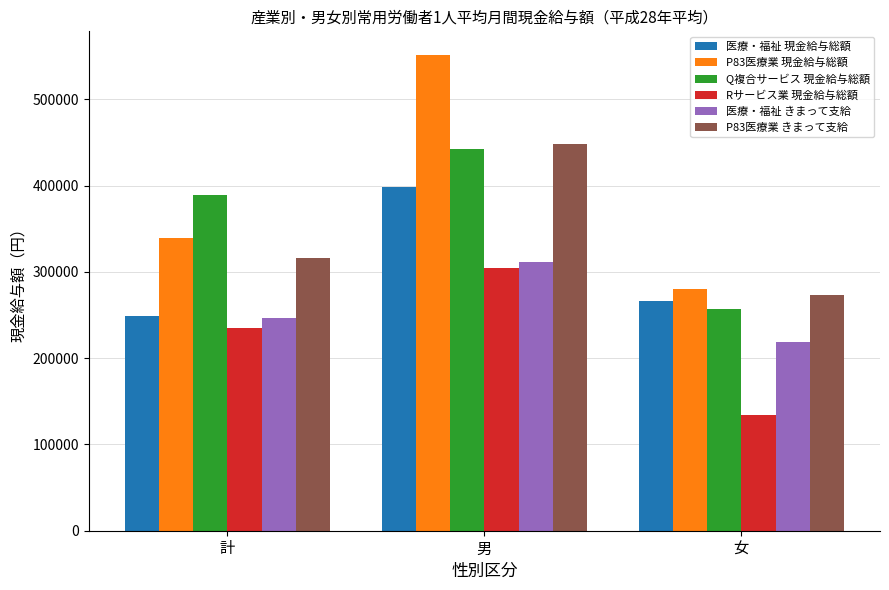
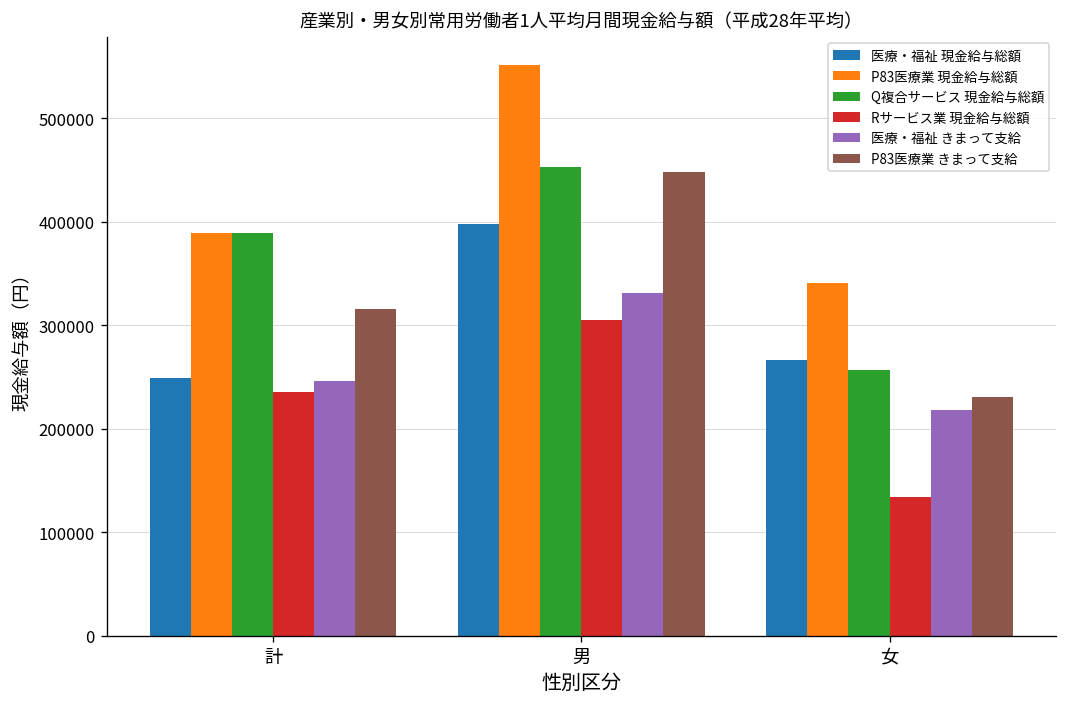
P83医療業 現金給与総額, 計: 340000 -> 390000
Q複合サービス 現金給与総額, 男: 440000 -> 450000
医療・福祉 きまって支給, 男: 310000 -> 330000
P83医療業 現金給与総額, 女: 280000 -> 340000
P83医療業 きまって支給, 女: 270000 -> 230000
